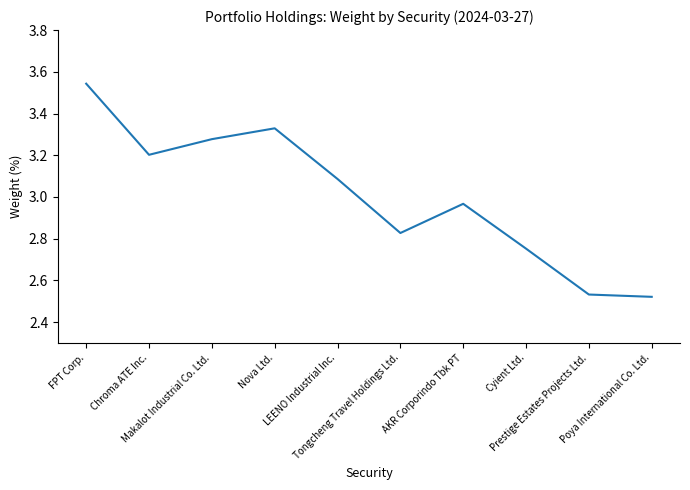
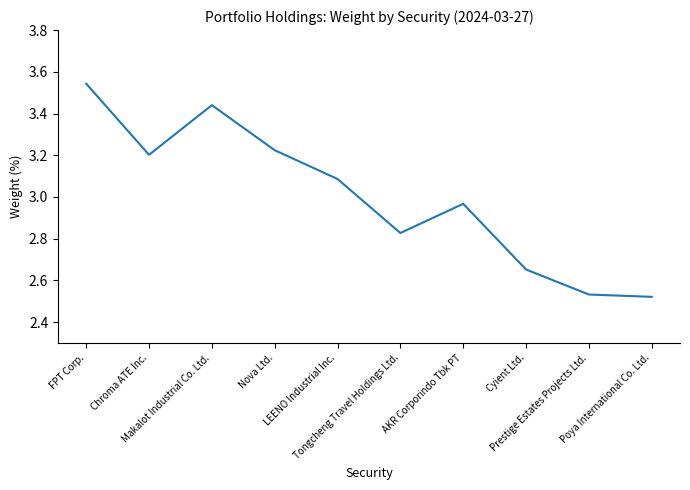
Makalot Industrial Co. Ltd.: 3.28 -> 3.44
Nova Ltd.: 3.33 -> 3.22
Cyient Ltd.: 2.75 -> 2.65
